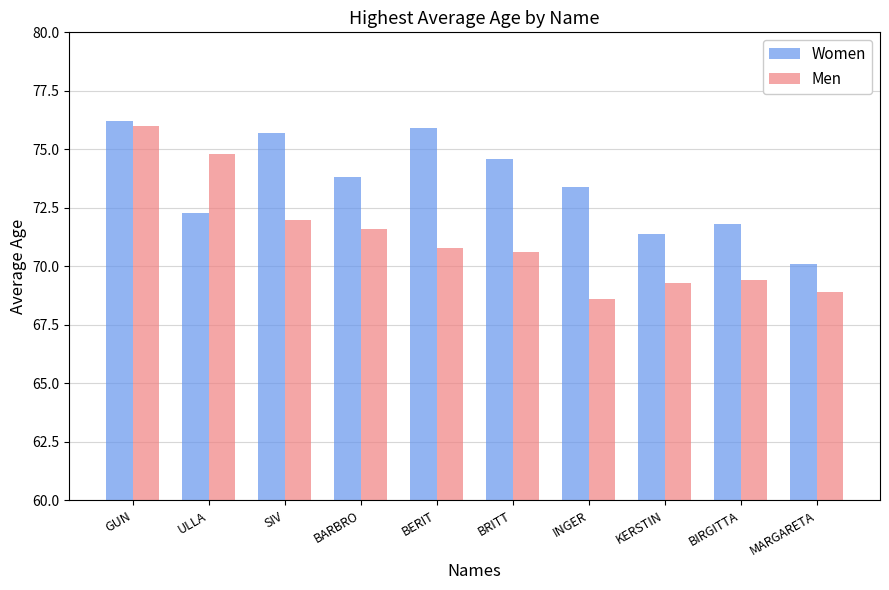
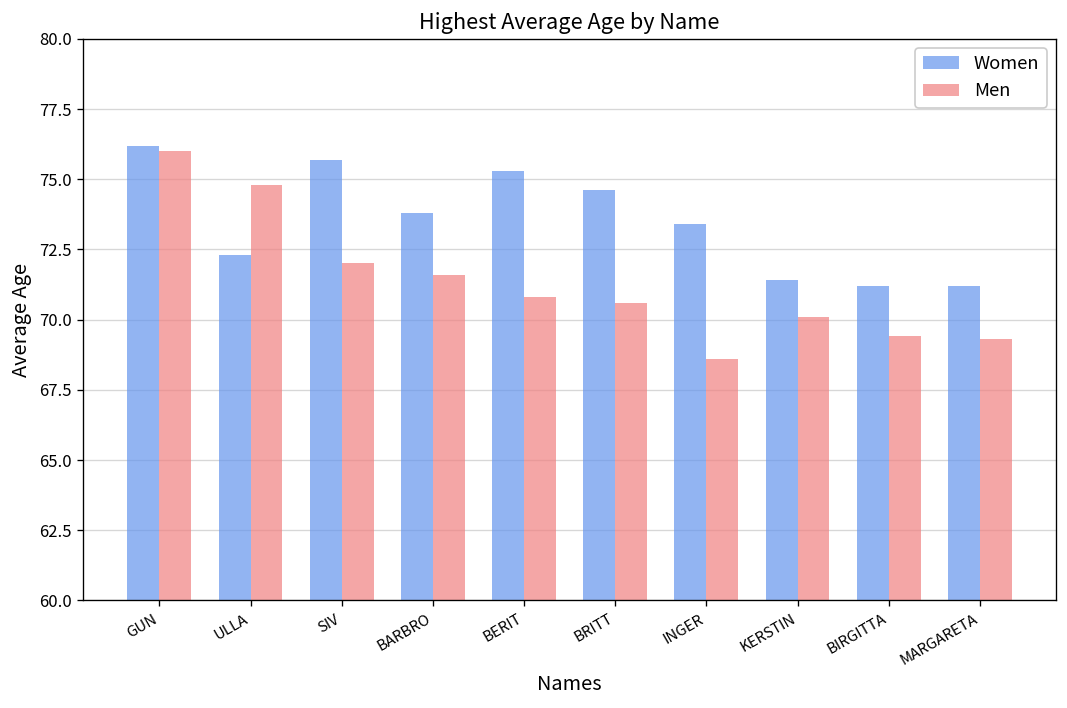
Women, BERIT: 75.9 -> 75.3
Men, KERSTIN: 69.3 -> 70.1
Women, BIRGITTA: 71.8 -> 71.2
Women, MARGARETA: 70.1 -> 71.2
Men, MARGARETA: 68.9 -> 69.3
